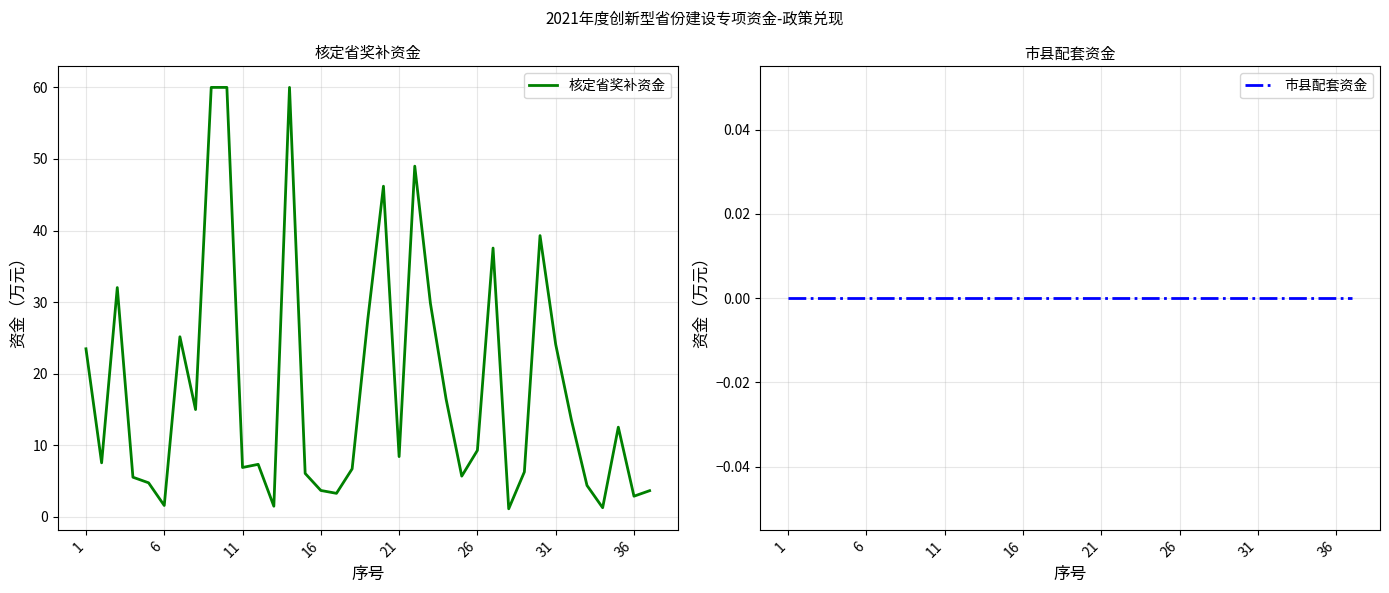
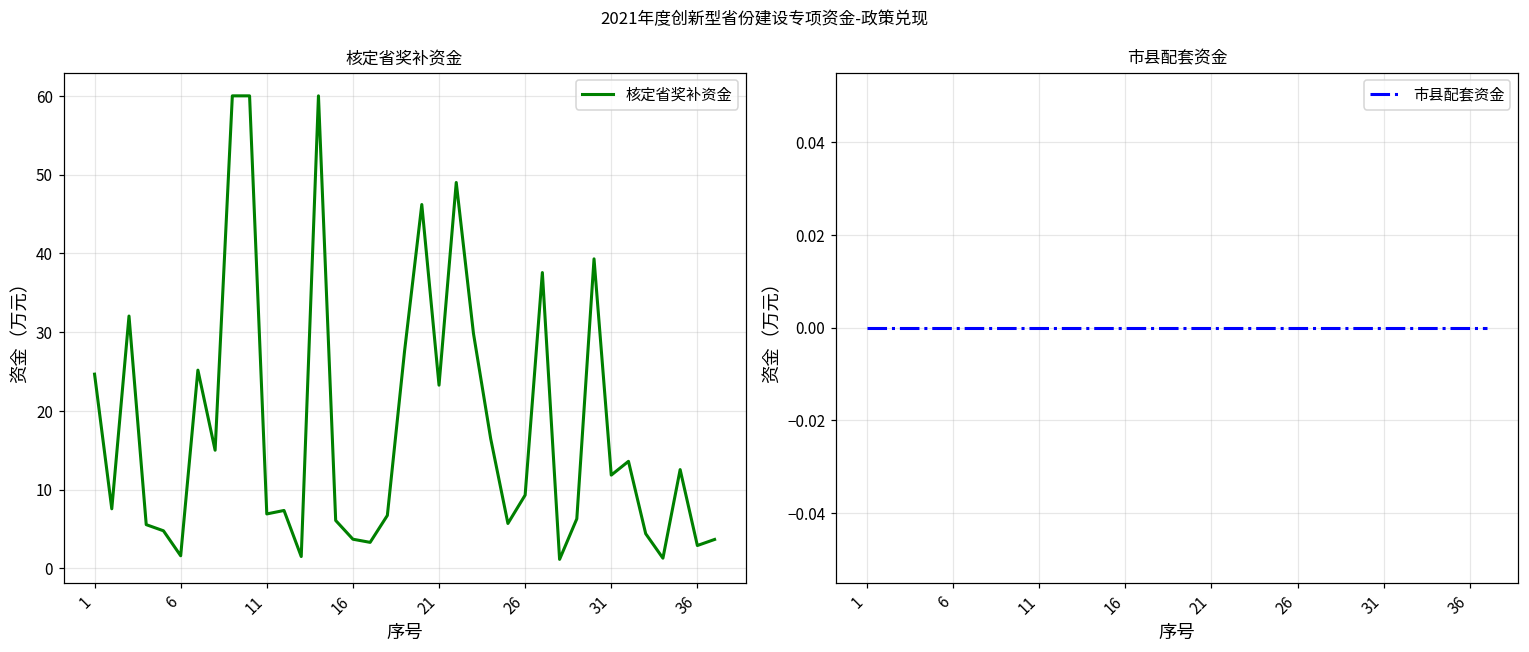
核定省奖补资金, 1: 23 -> 25
核定省奖补资金, 21: 8 -> 23
核定省奖补资金, 31: 24 -> 12
